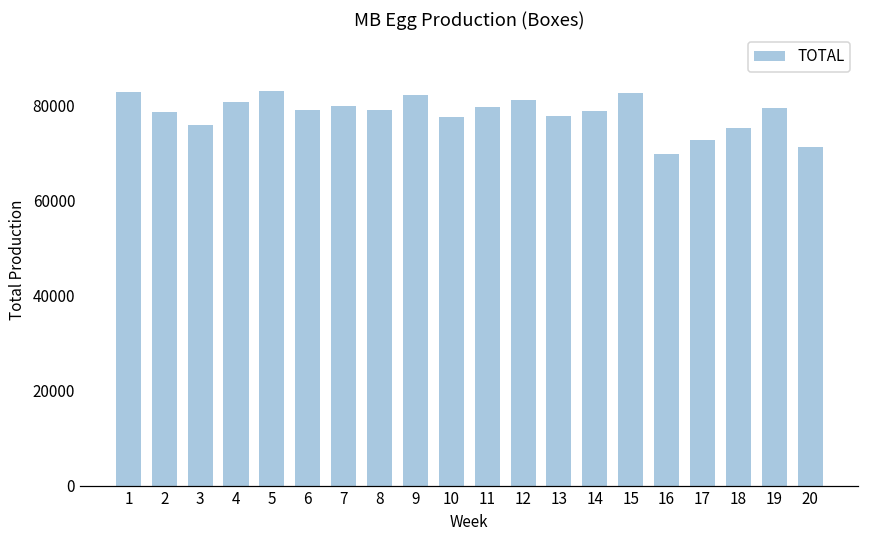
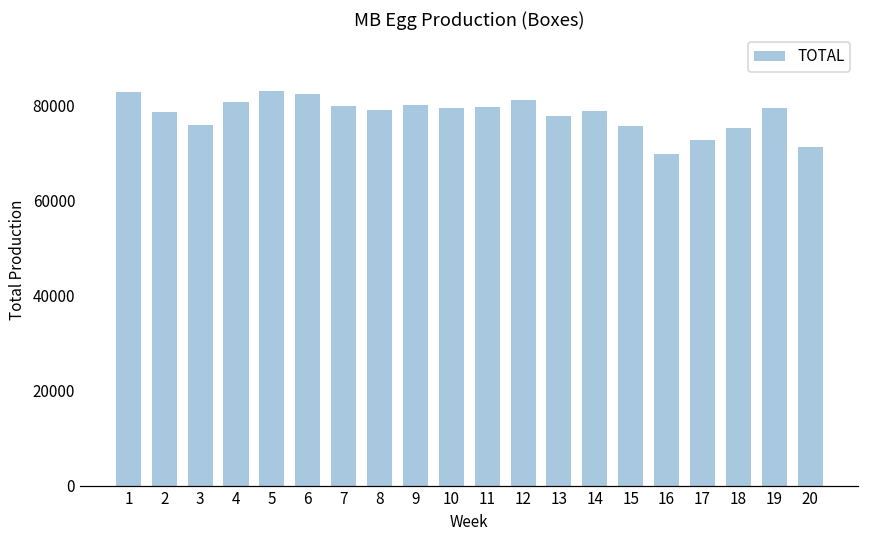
6: 79000 -> 82000
9: 82000 -> 80000
10: 78000 -> 80000
15: 83000 -> 76000
